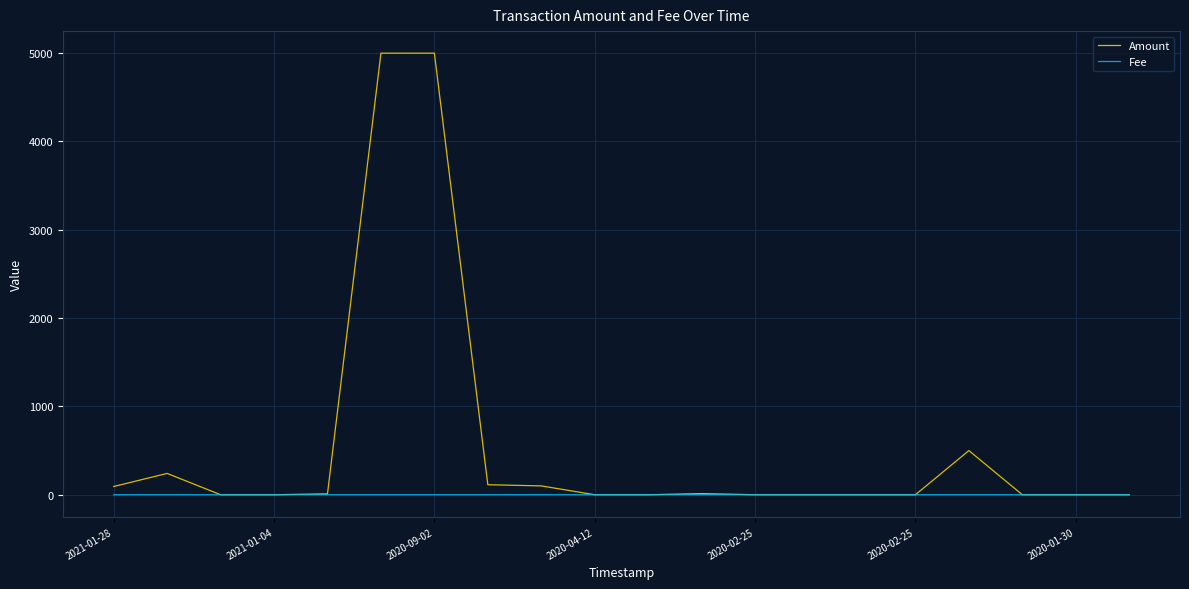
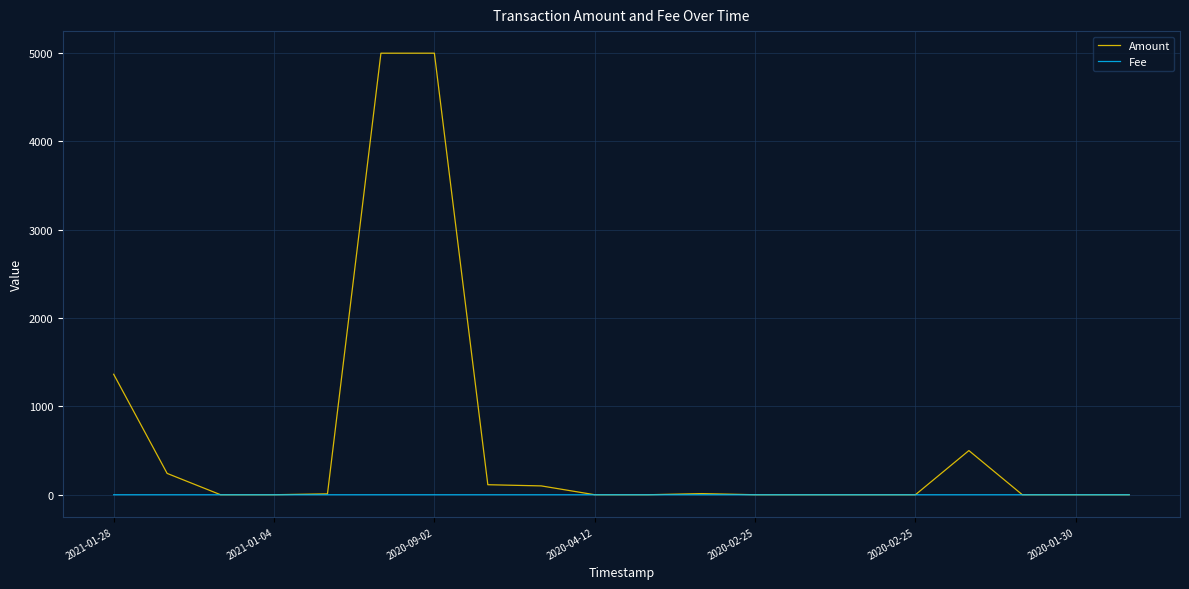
Amount, 2021-01-28: 100 -> 1400
